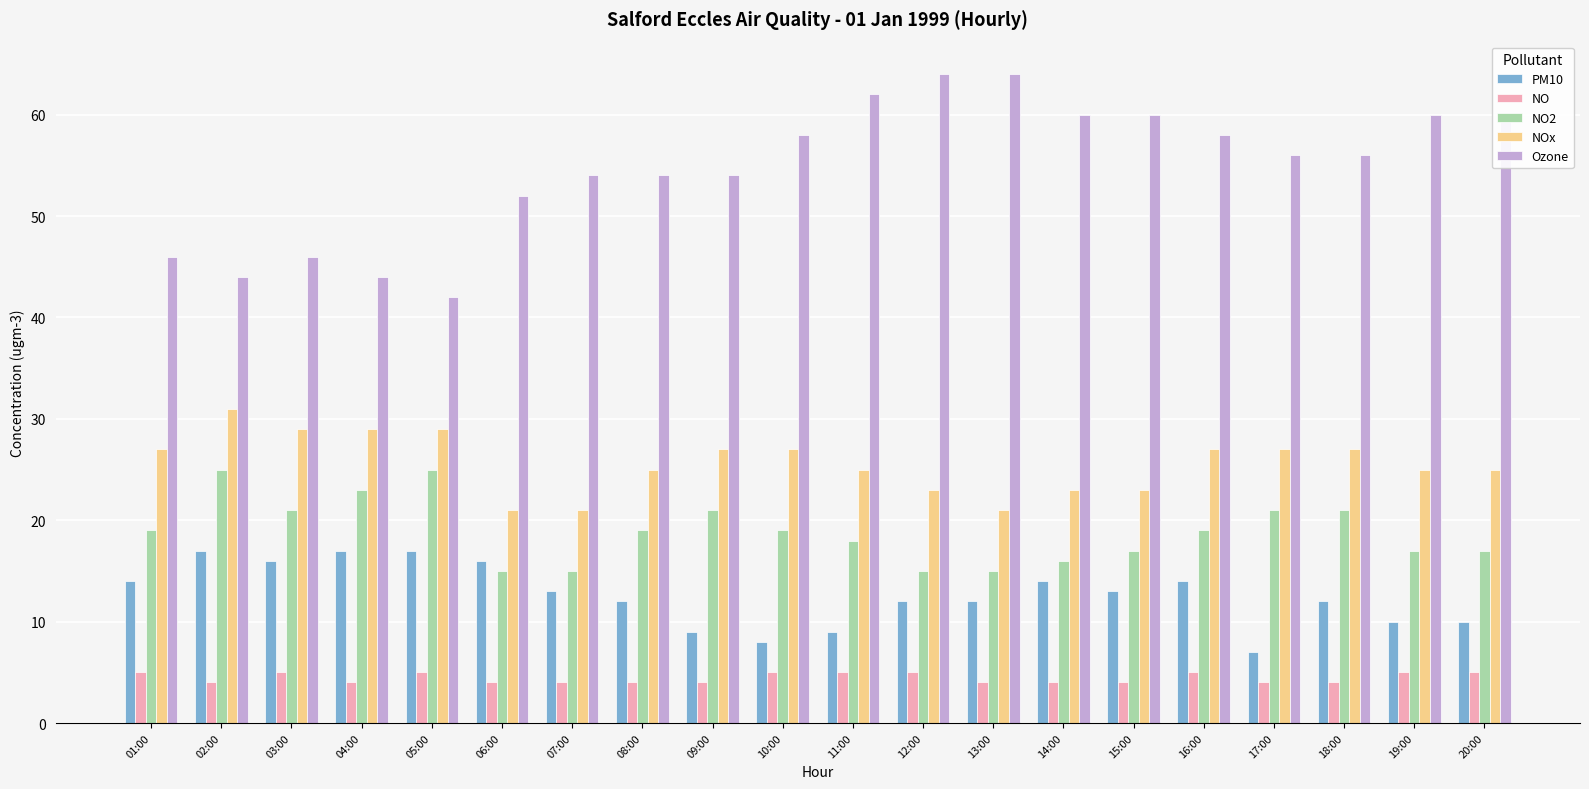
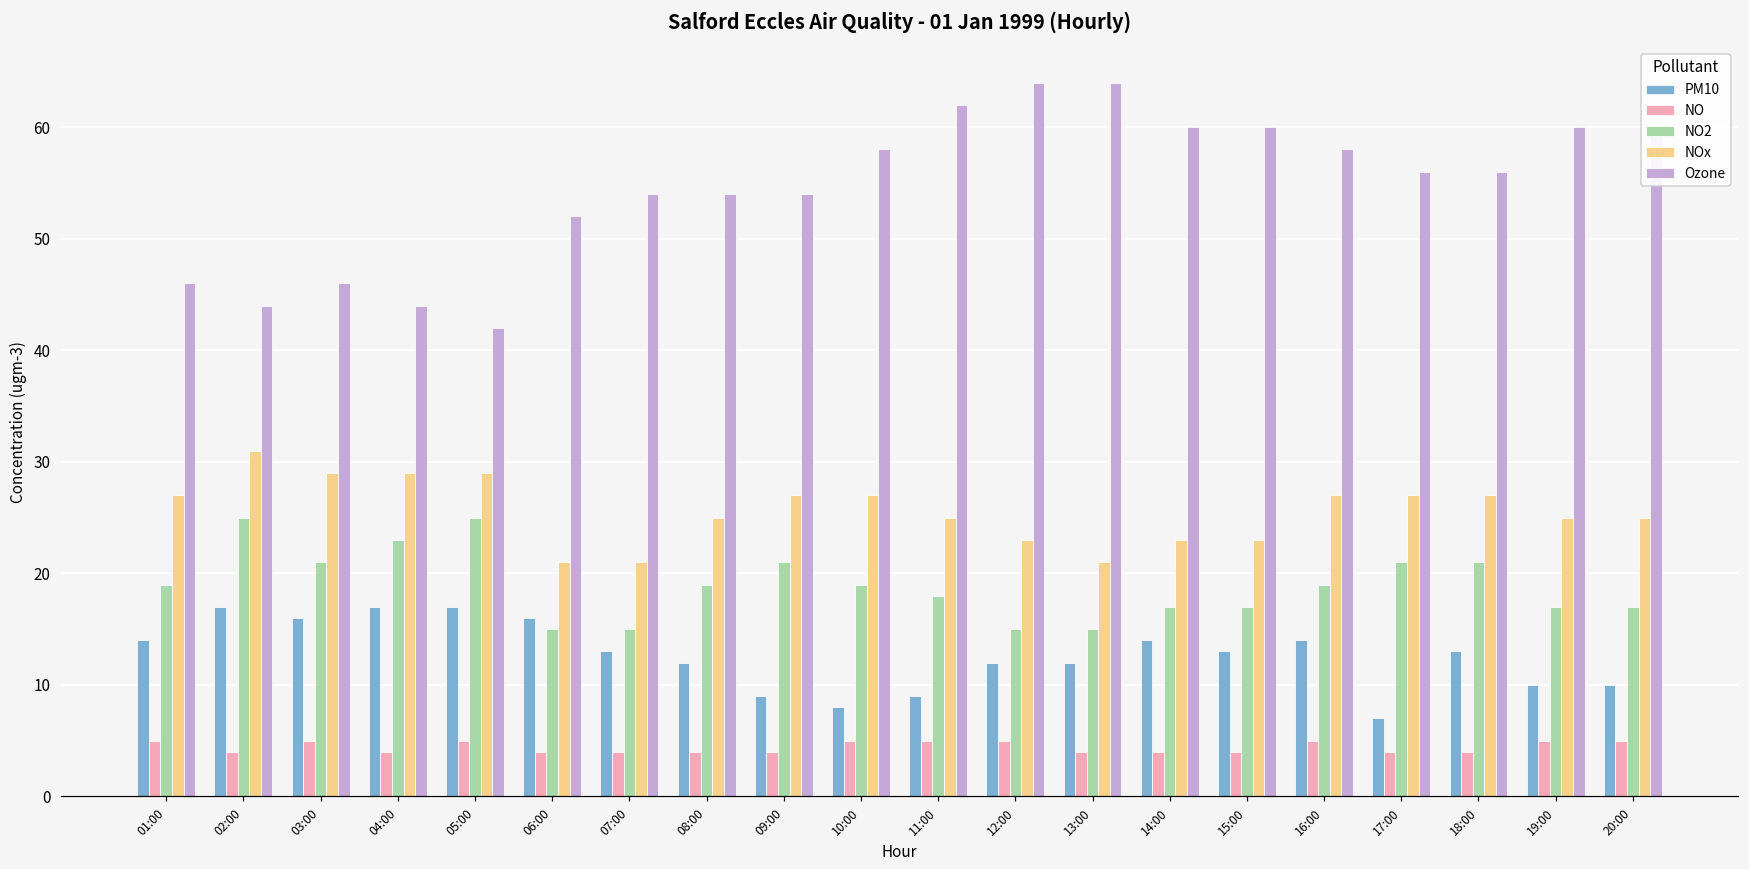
NO2, 14:00: 16 -> 17
PM10, 18:00: 12 -> 13
